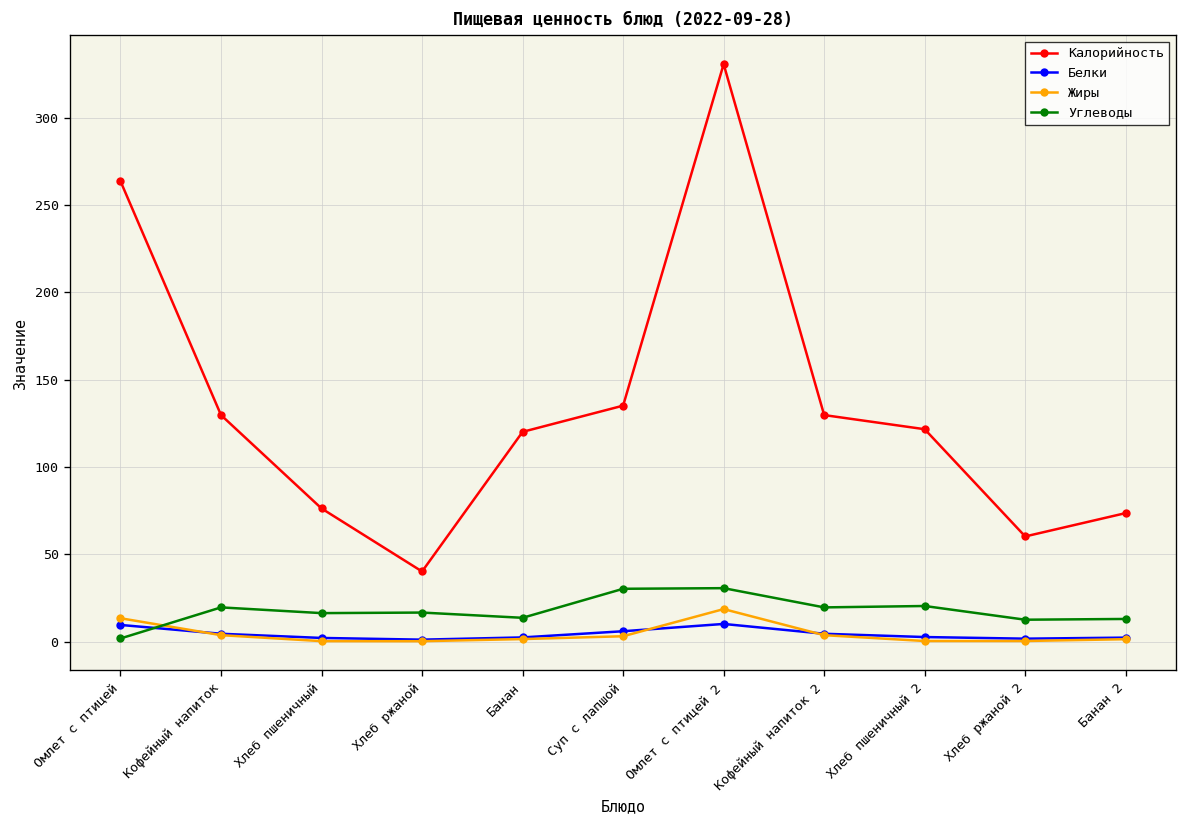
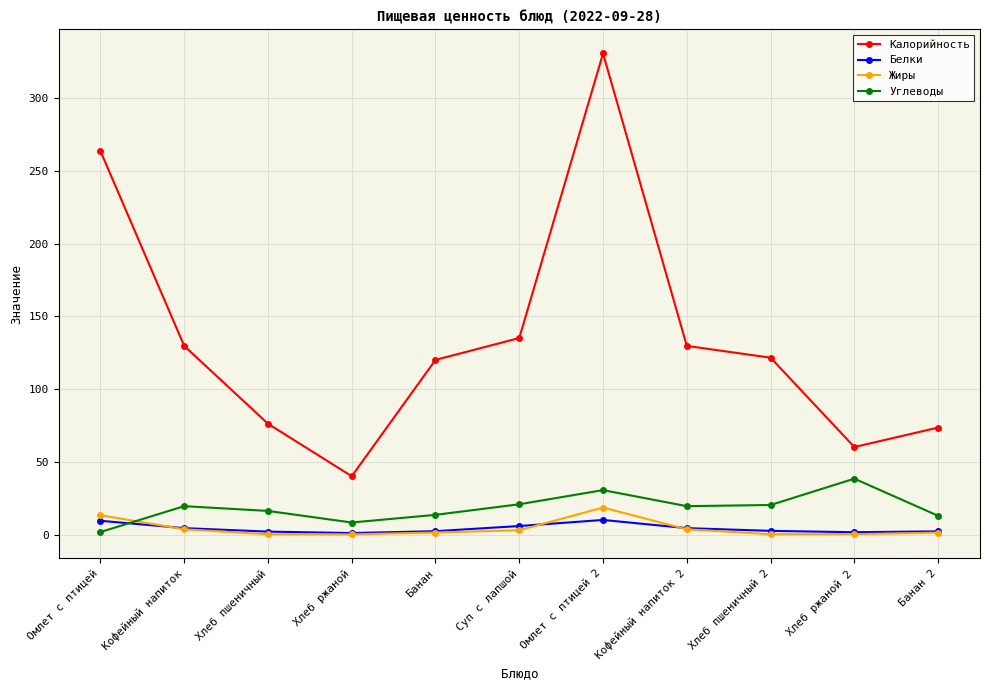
Углеводы, Хлеб ржаной: 17 -> 8
Углеводы, Суп с лапшой: 30 -> 21
Углеводы, Хлеб ржаной 2: 13 -> 38
